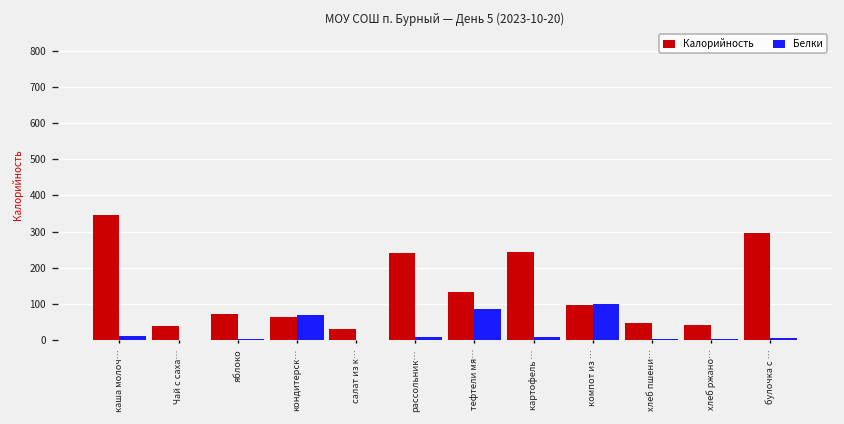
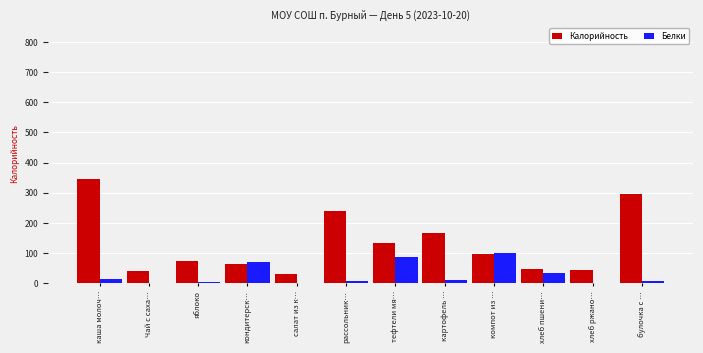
Калорийность, картофель …: 240 -> 170
Белки, хлеб пшени…: 0 -> 30
